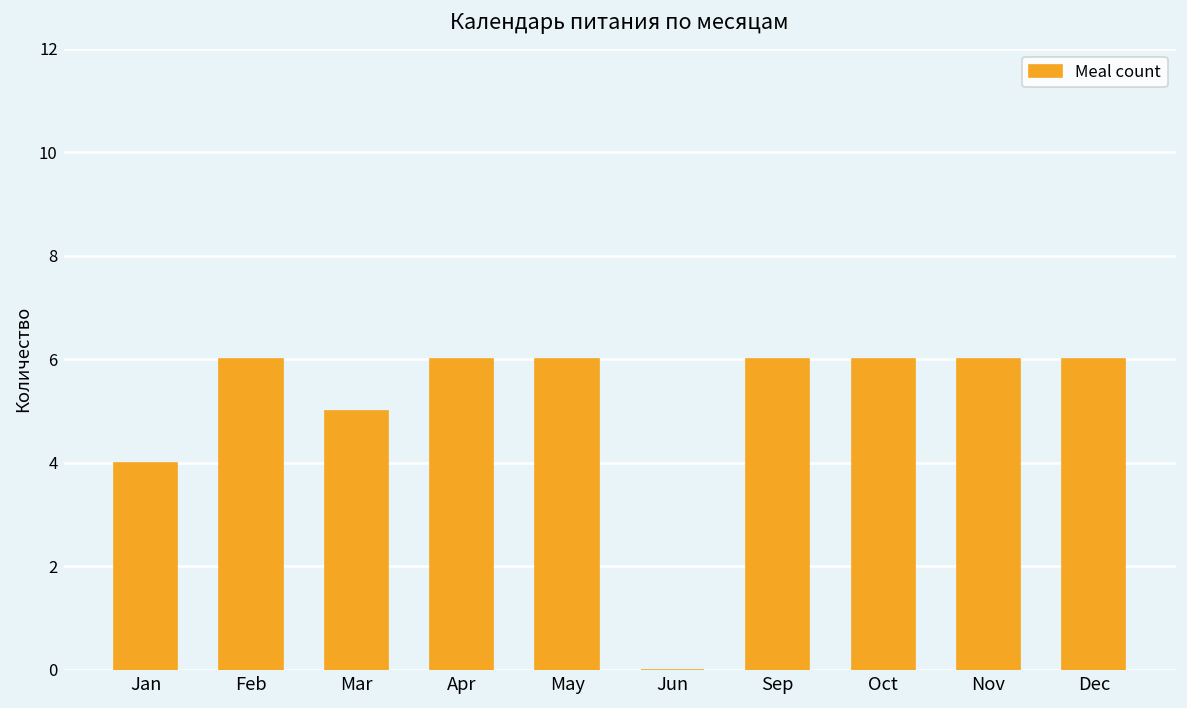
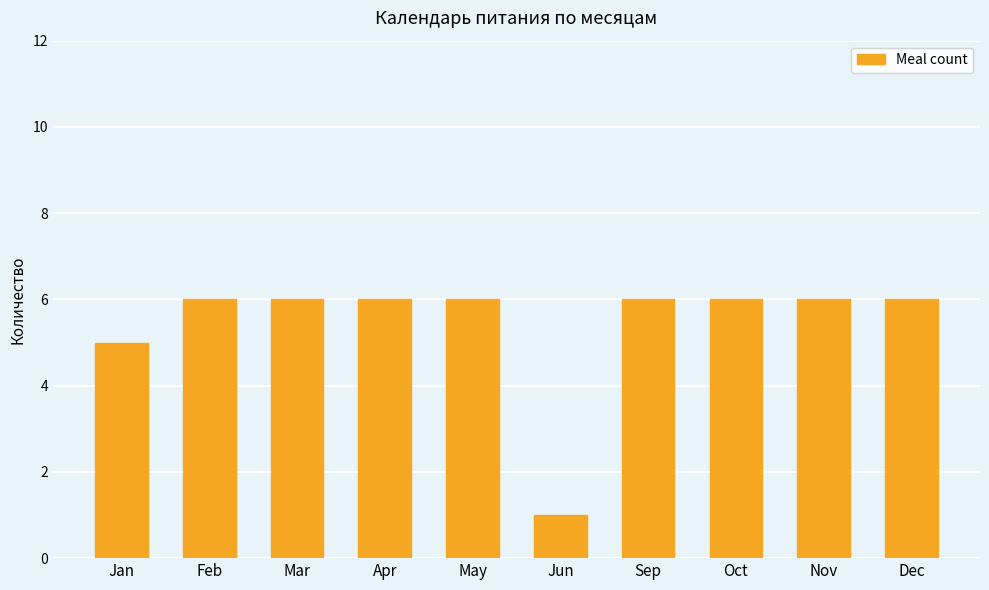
Jan: 4 -> 5
Mar: 5 -> 6
Jun: 0 -> 1
